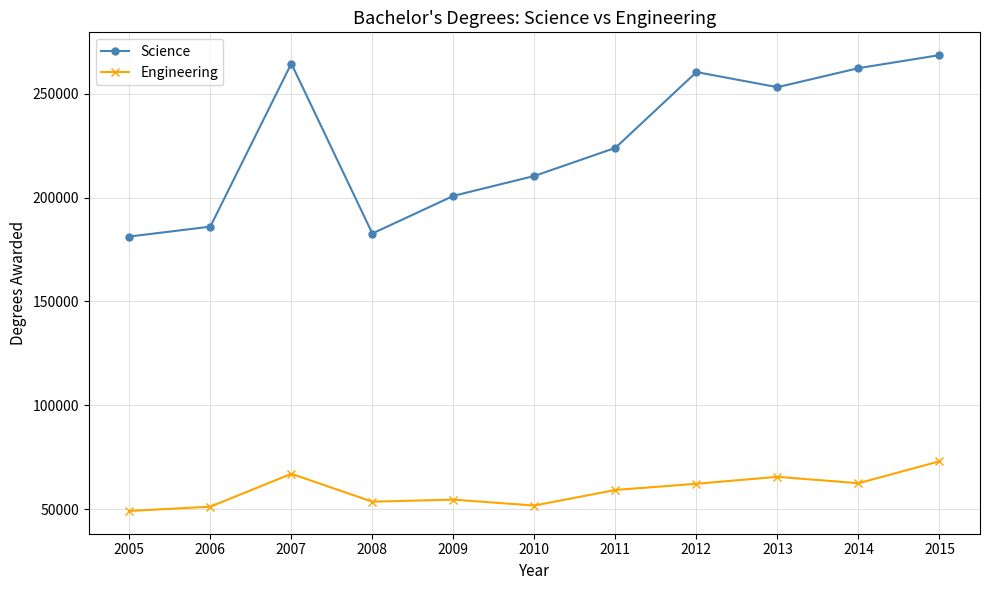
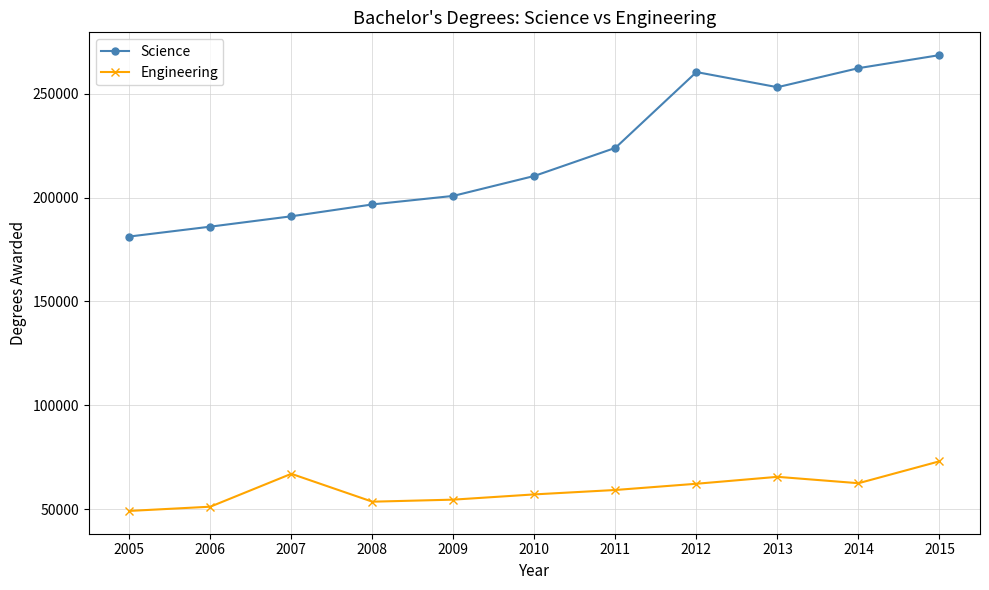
Science, 2007: 265000 -> 191000
Science, 2008: 183000 -> 197000
Engineering, 2010: 52000 -> 57000
